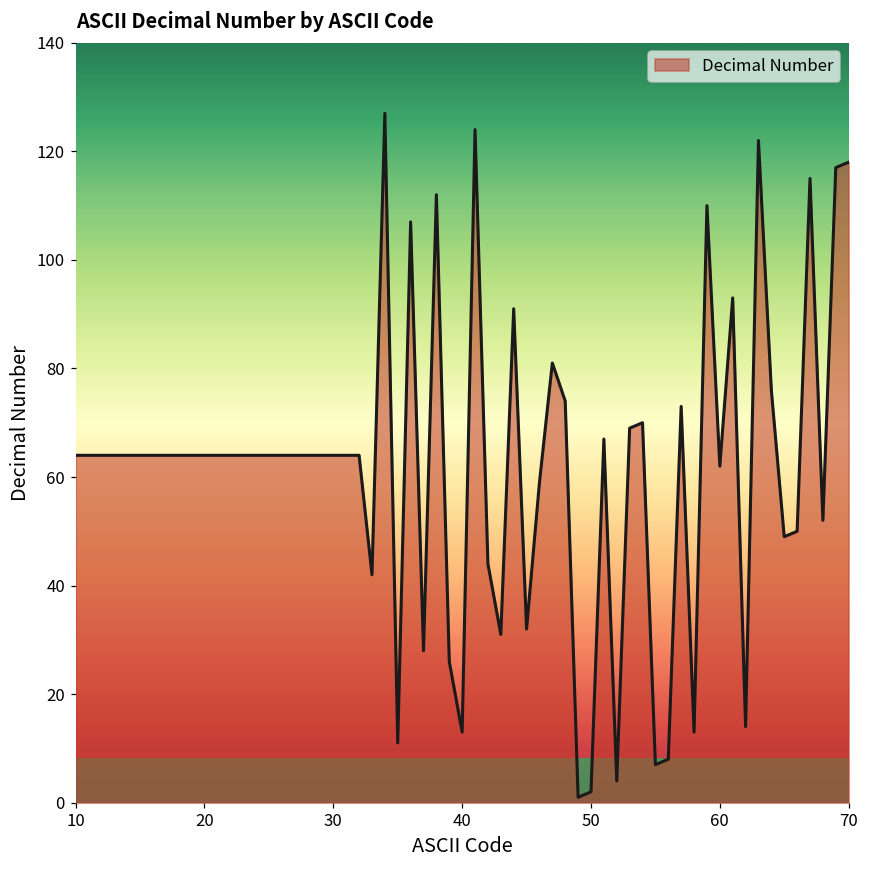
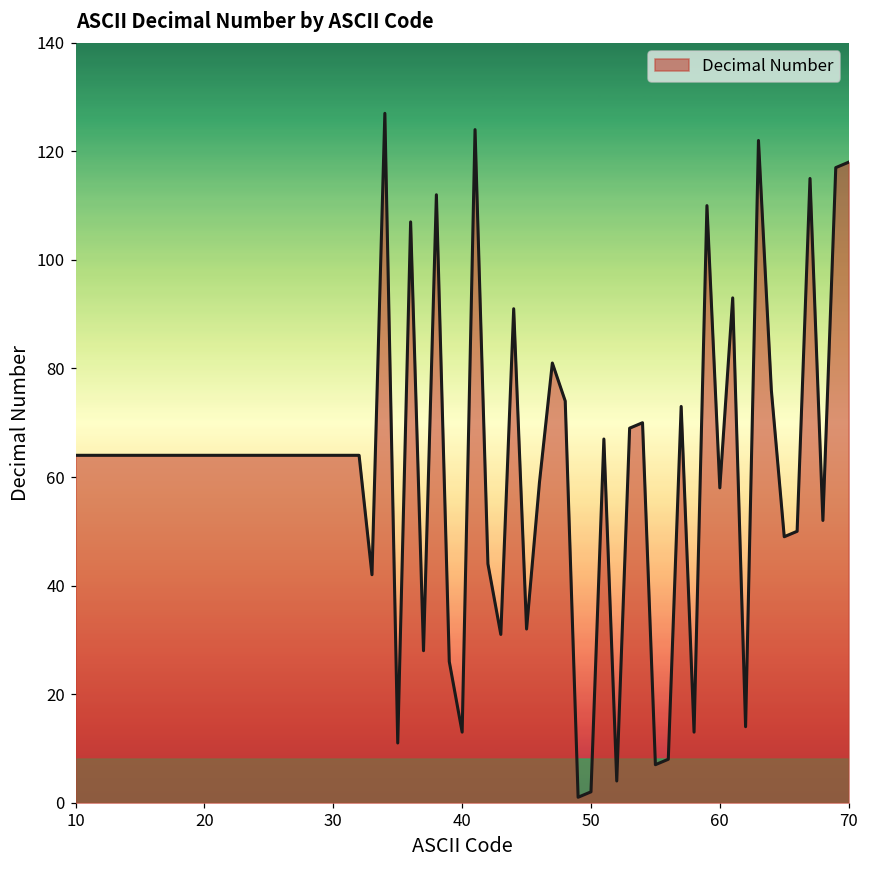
60: 62 -> 58
